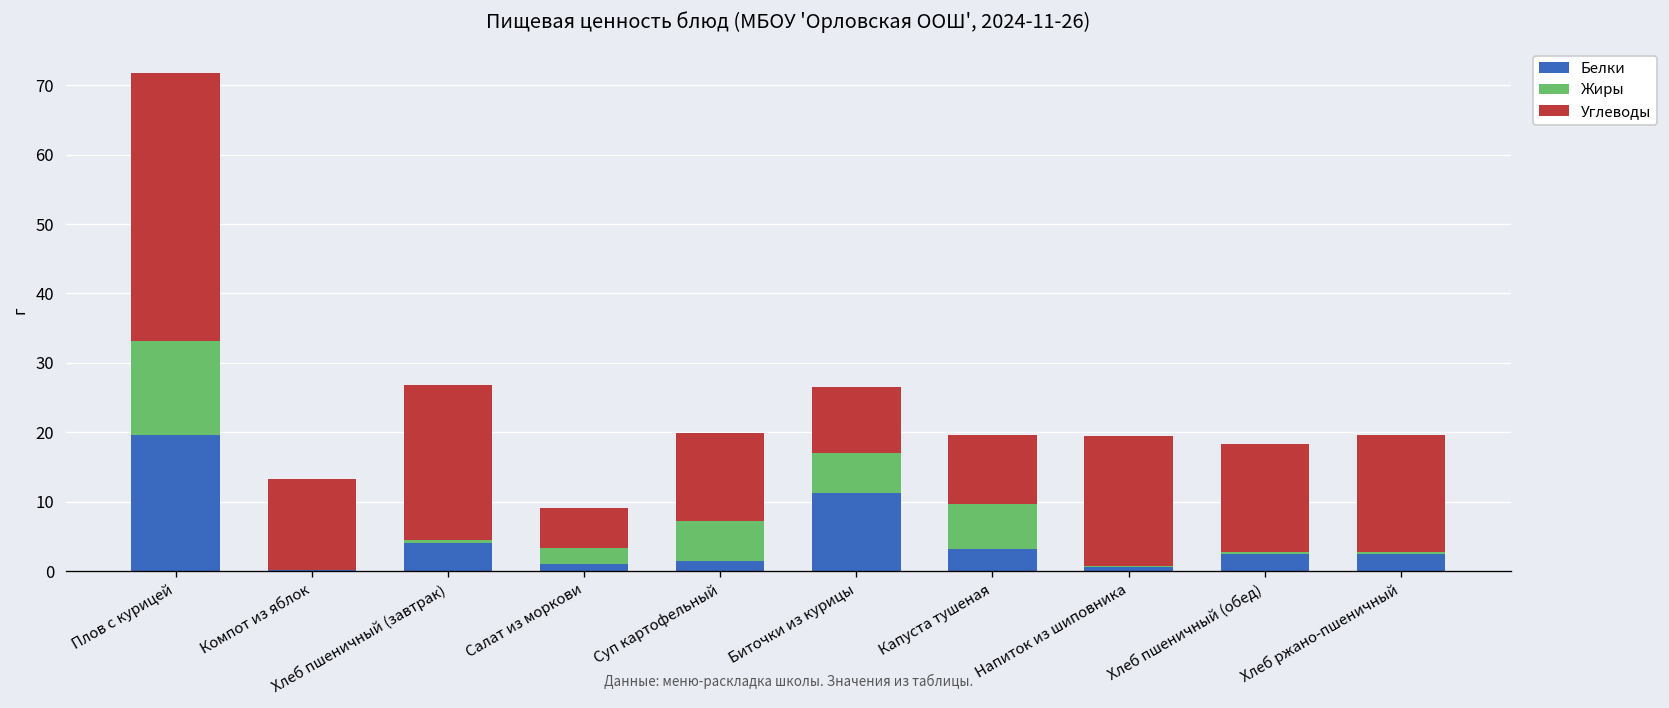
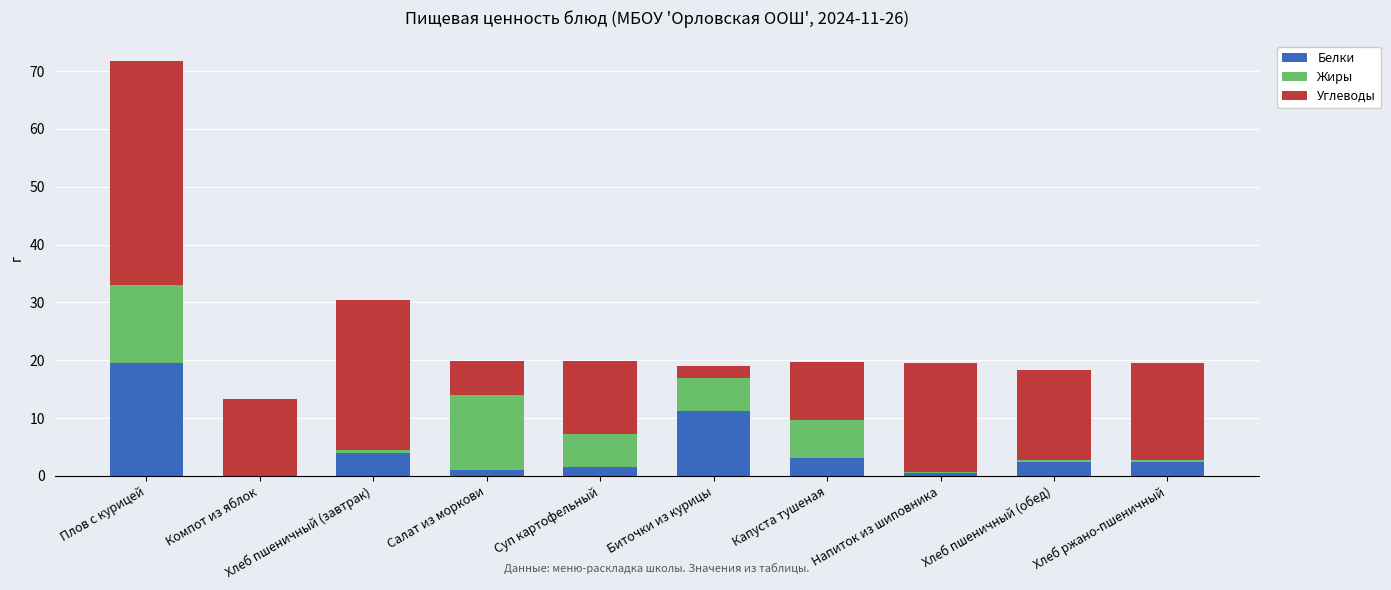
Углеводы, Хлеб пшеничный (завтрак): 22 -> 26
Жиры, Салат из моркови: 2 -> 13
Углеводы, Биточки из курицы: 10 -> 2
